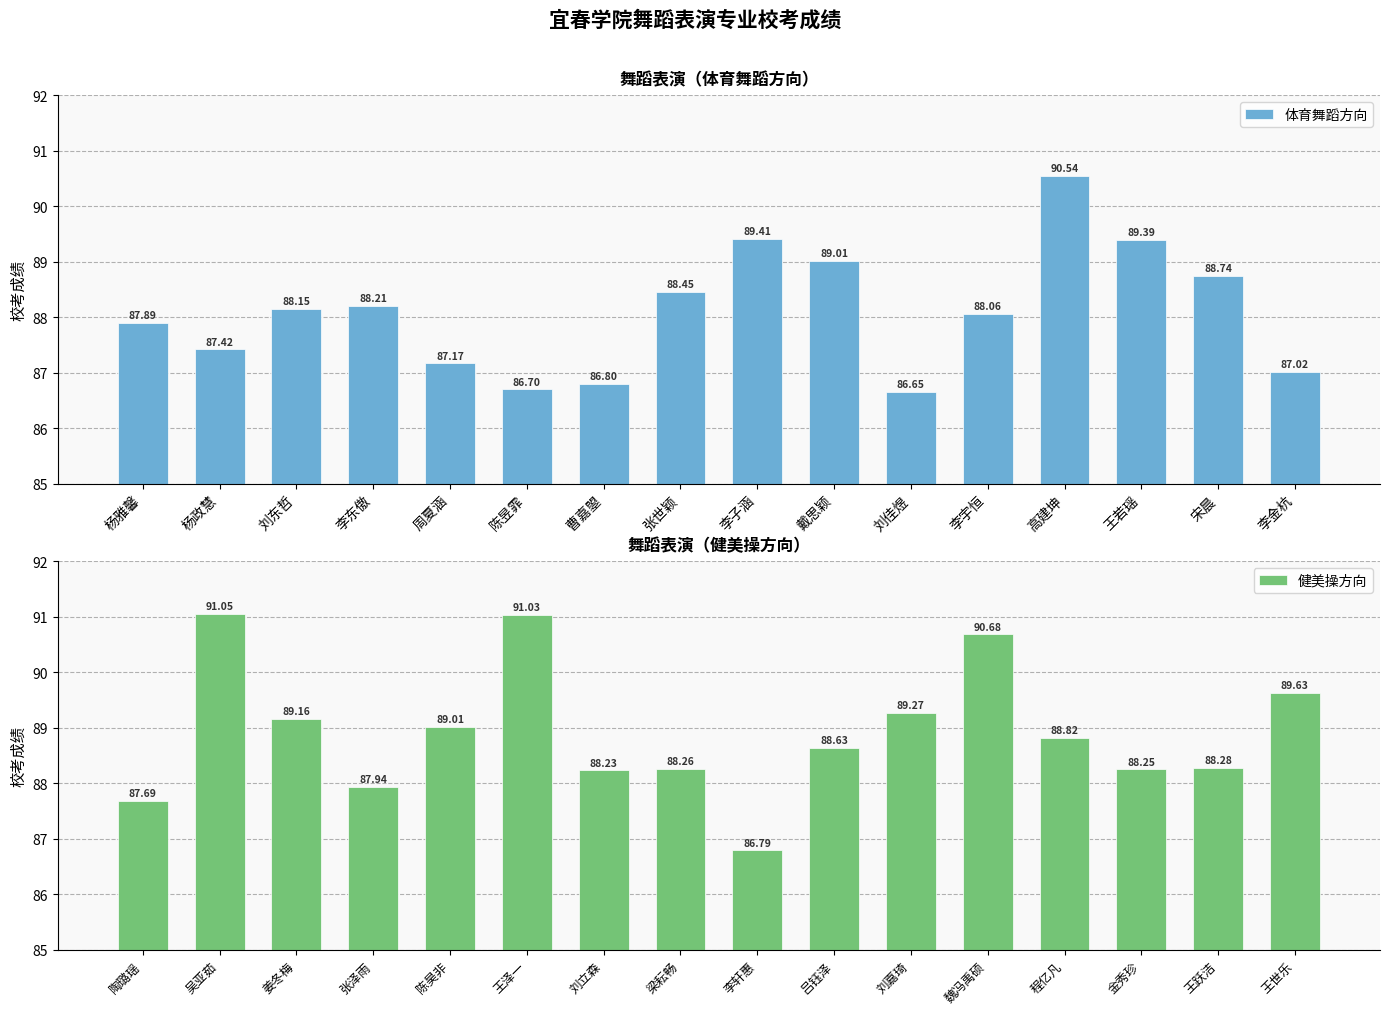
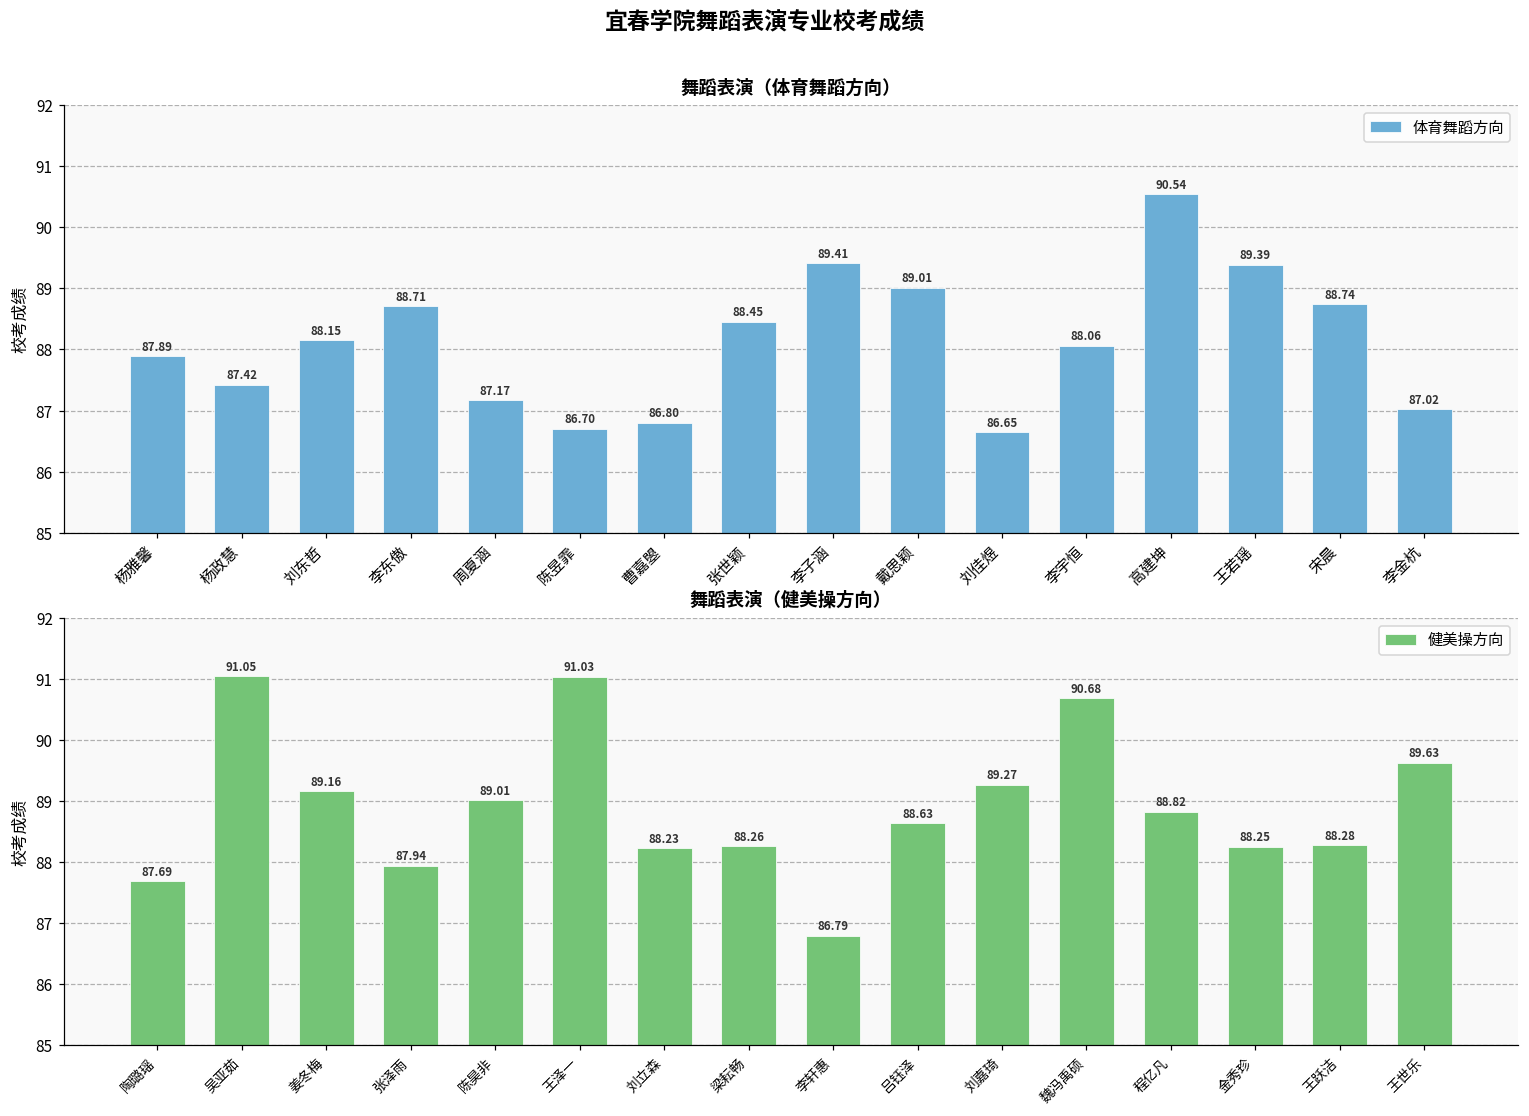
舞蹈表演（体育舞蹈方向）, 李东傲: 88.21 -> 88.71
